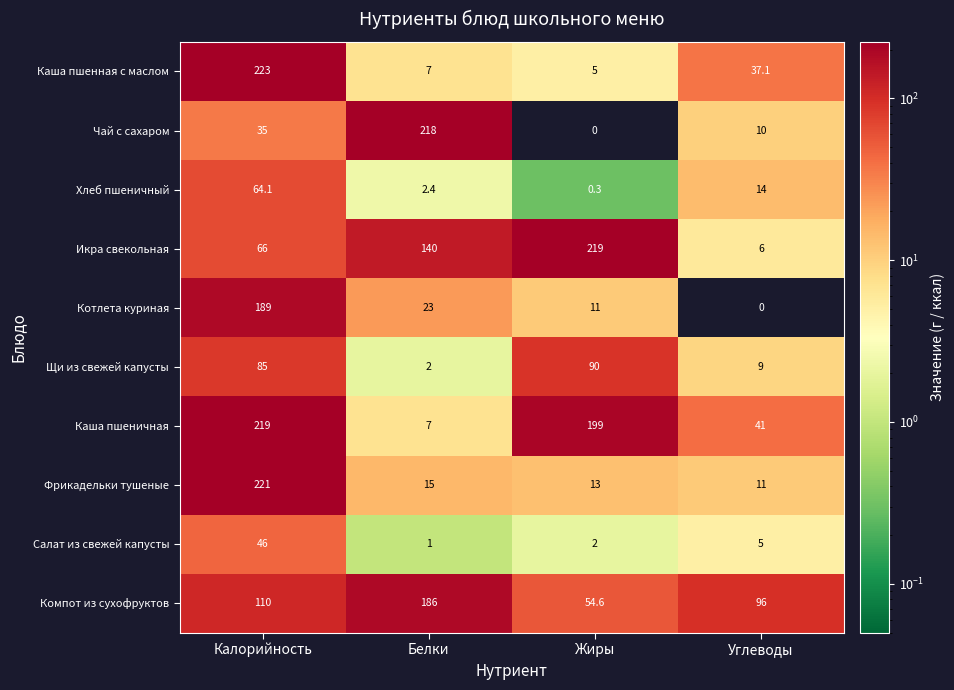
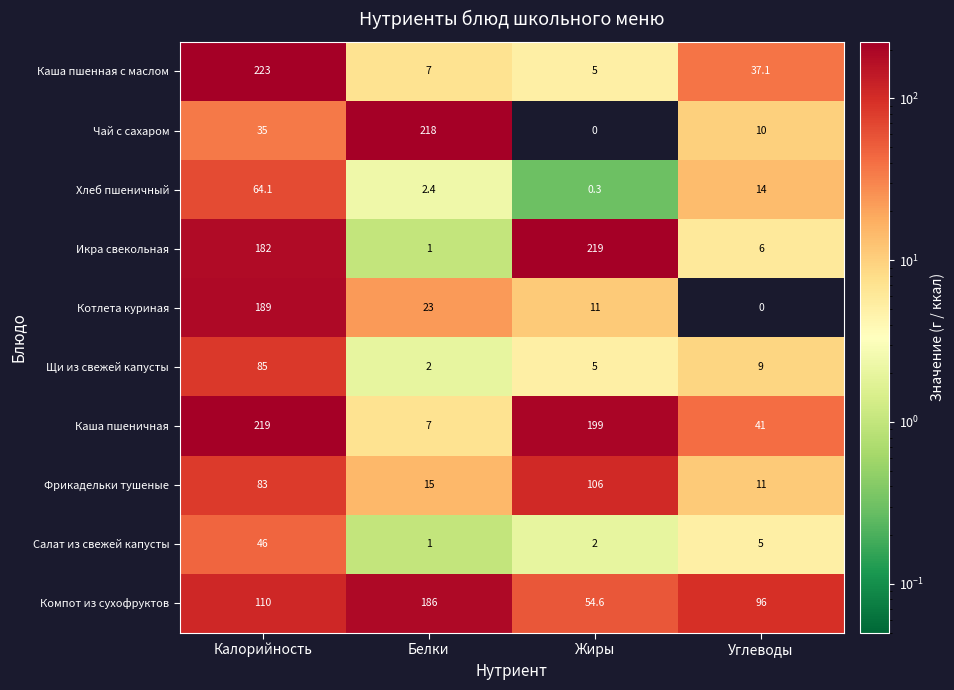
Икра свекольная, Калорийность: 66 -> 182
Икра свекольная, Белки: 140 -> 1
Щи из свежей капусты, Жиры: 90 -> 5
Фрикадельки тушеные, Калорийность: 221 -> 83
Фрикадельки тушеные, Жиры: 13 -> 106
